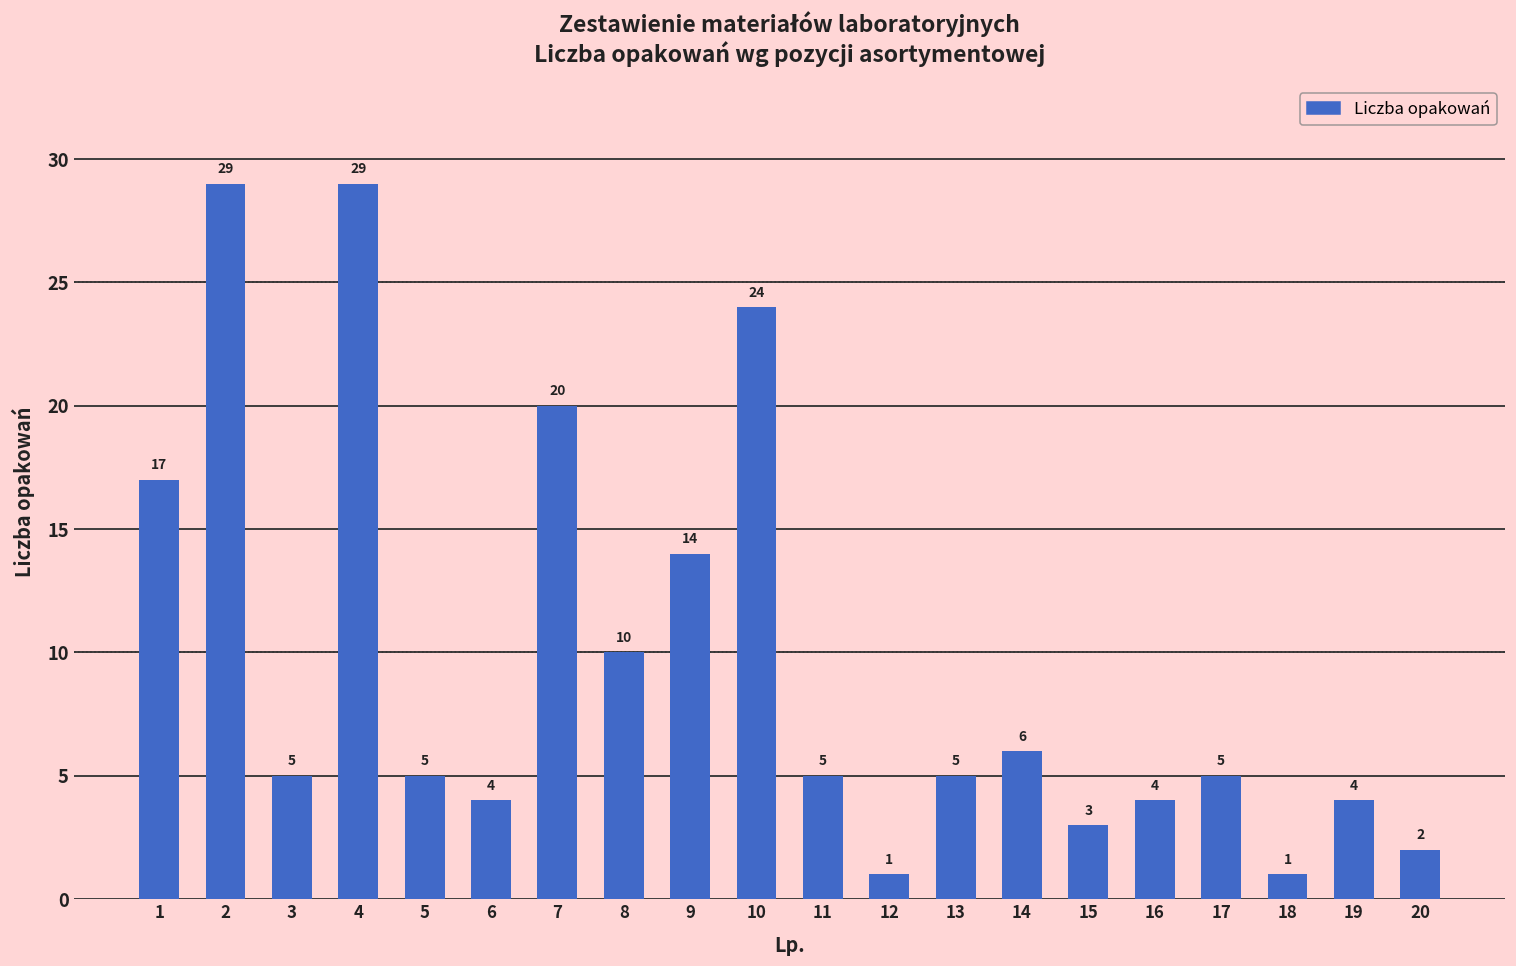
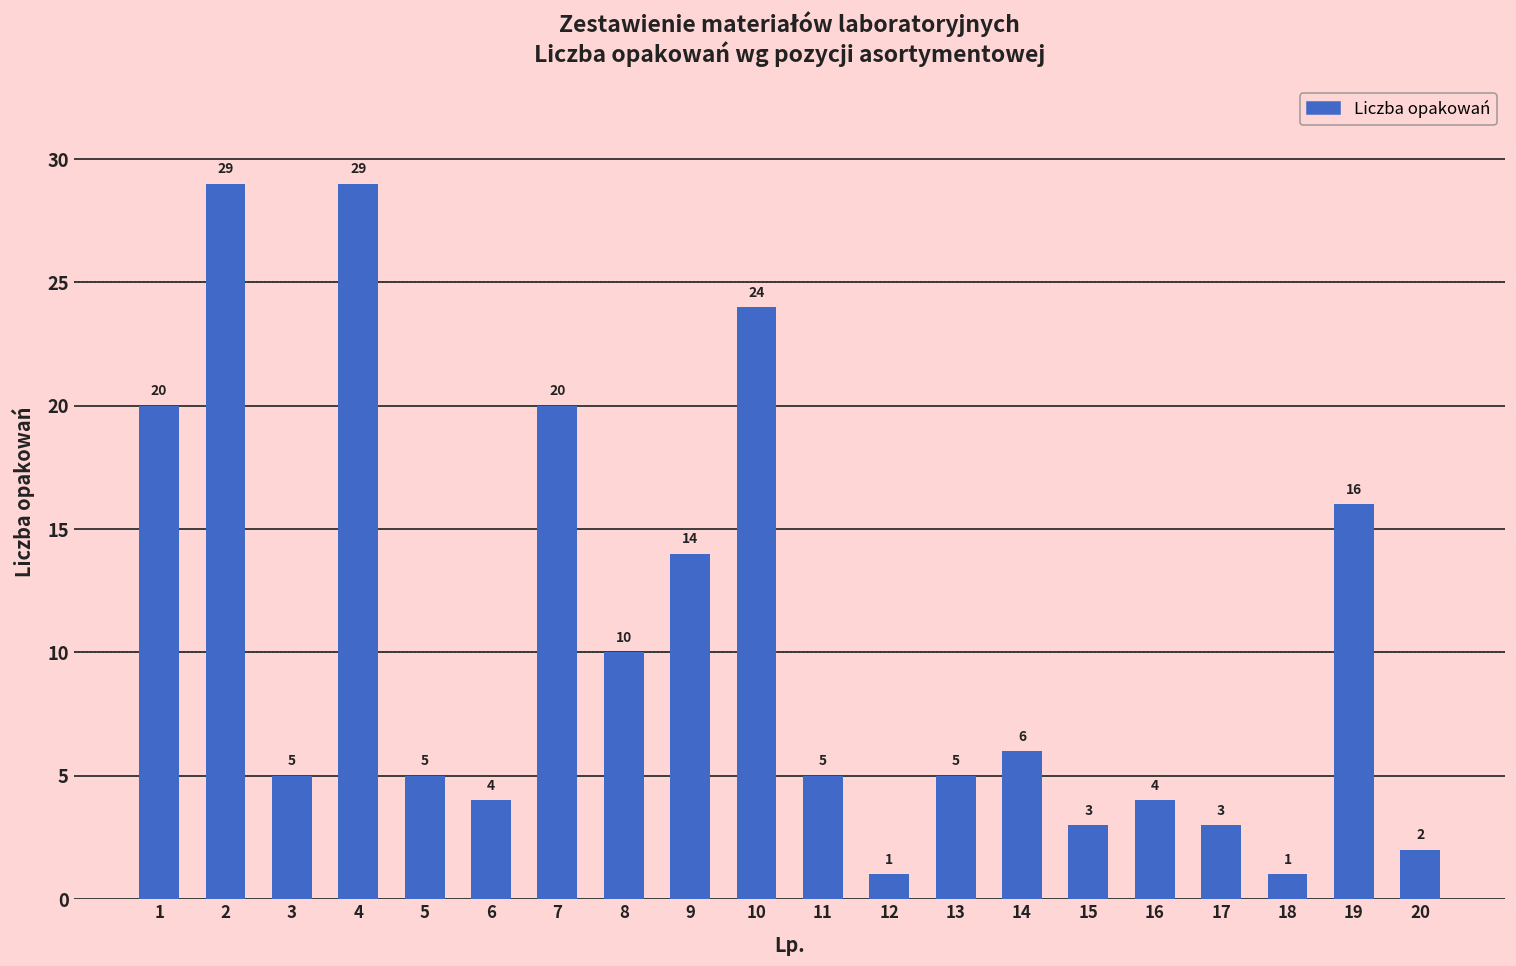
1: 17 -> 20
17: 5 -> 3
19: 4 -> 16
